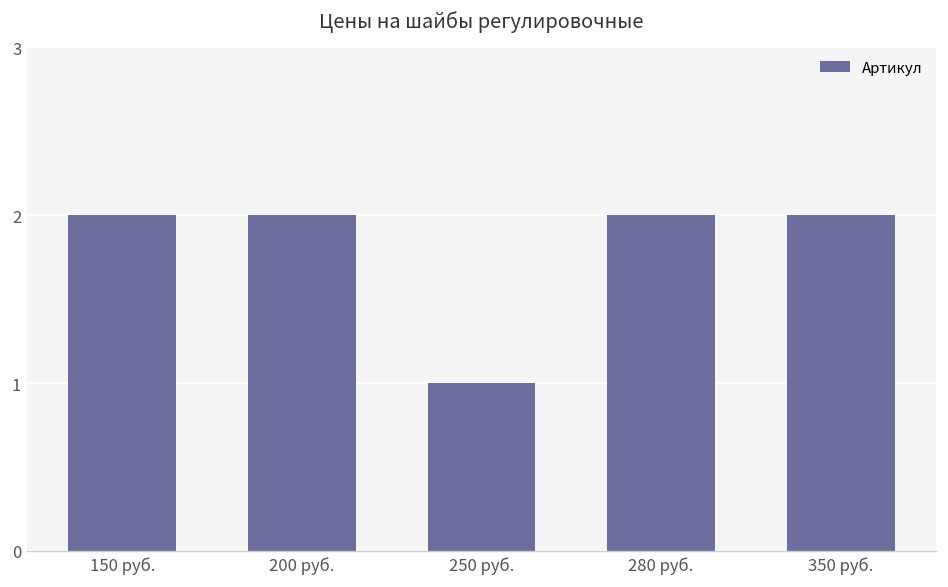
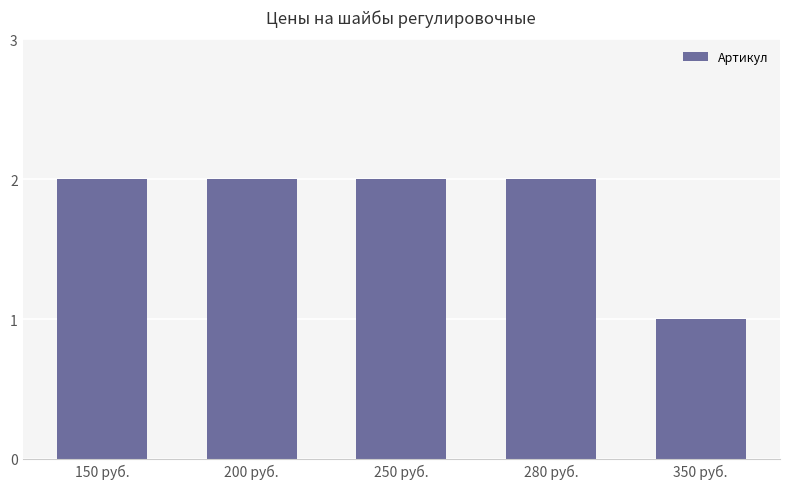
250 руб.: 1 -> 2
350 руб.: 2 -> 1
